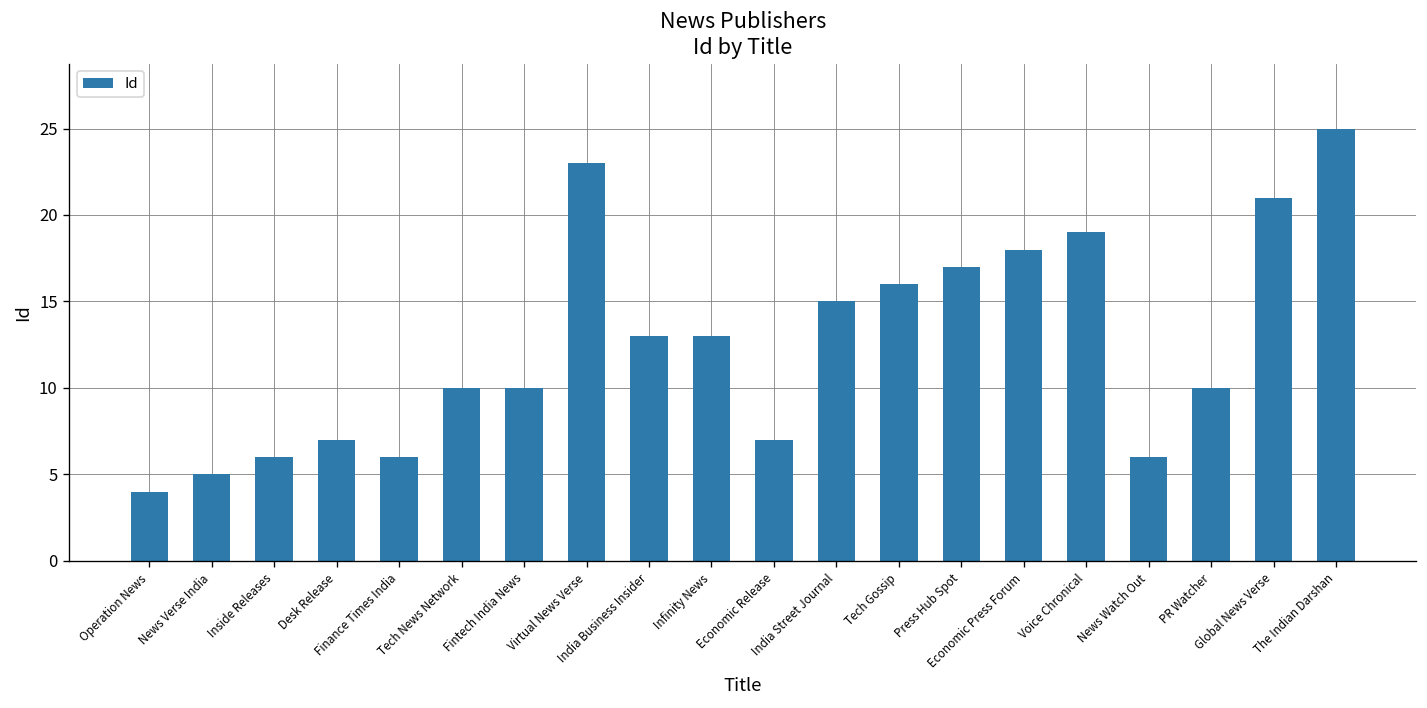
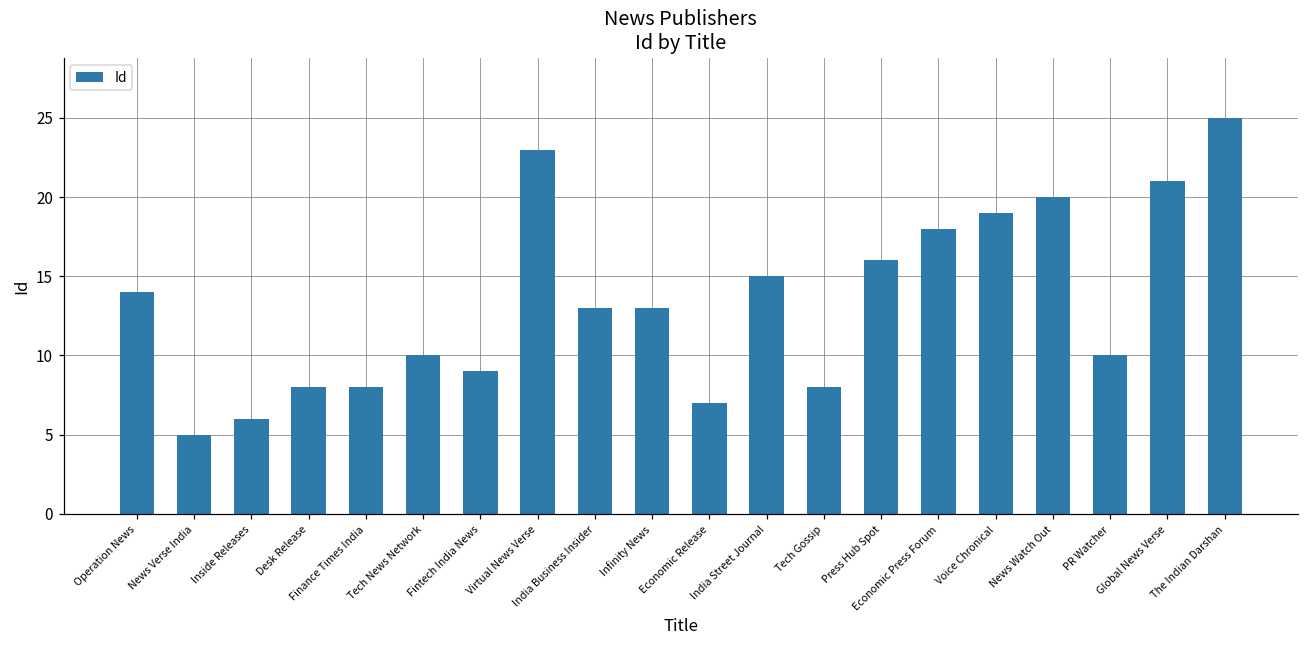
Operation News: 4 -> 14
Desk Release: 7 -> 8
Finance Times India: 6 -> 8
Fintech India News: 10 -> 9
Tech Gossip: 16 -> 8
Press Hub Spot: 17 -> 16
News Watch Out: 6 -> 20
